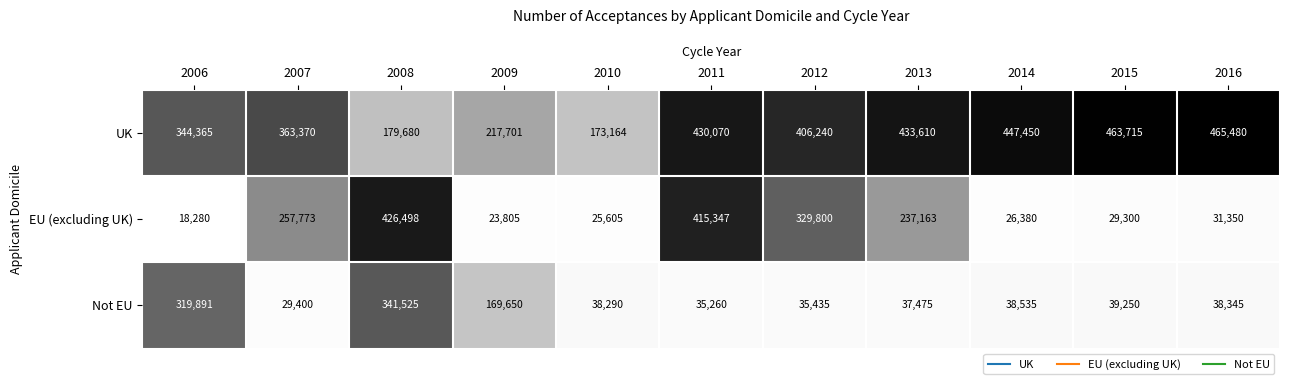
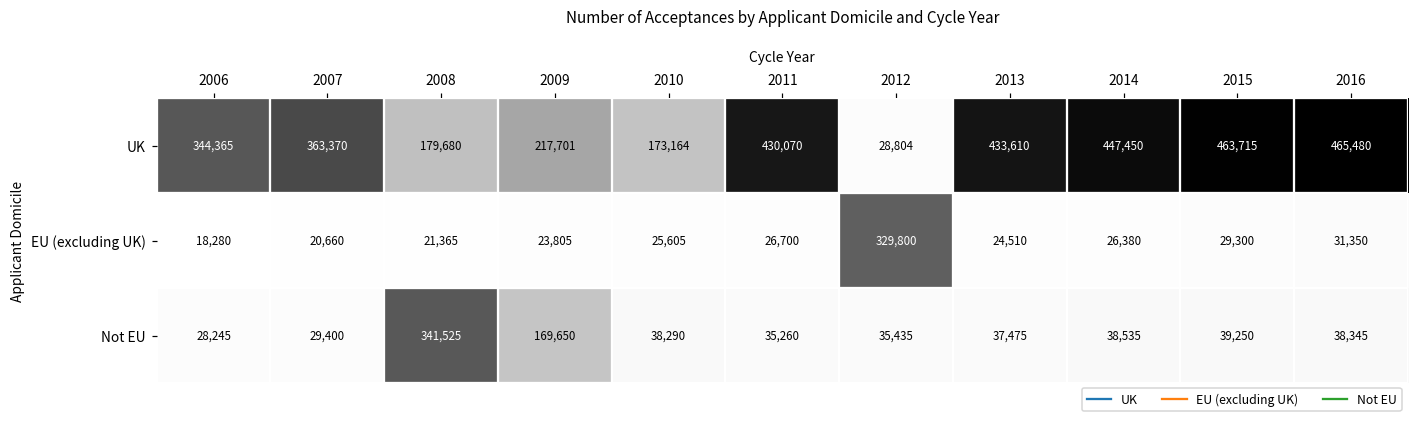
UK, 2012: 406,240 -> 28,804
EU (excluding UK), 2007: 257,773 -> 20,660
EU (excluding UK), 2008: 426,498 -> 21,365
EU (excluding UK), 2011: 415,347 -> 26,700
EU (excluding UK), 2013: 237,163 -> 24,510
Not EU, 2006: 319,891 -> 28,245
